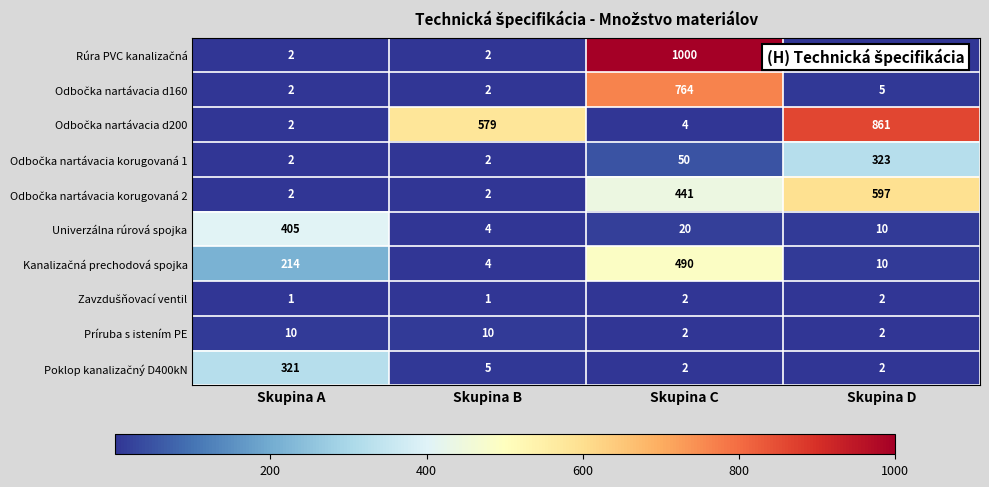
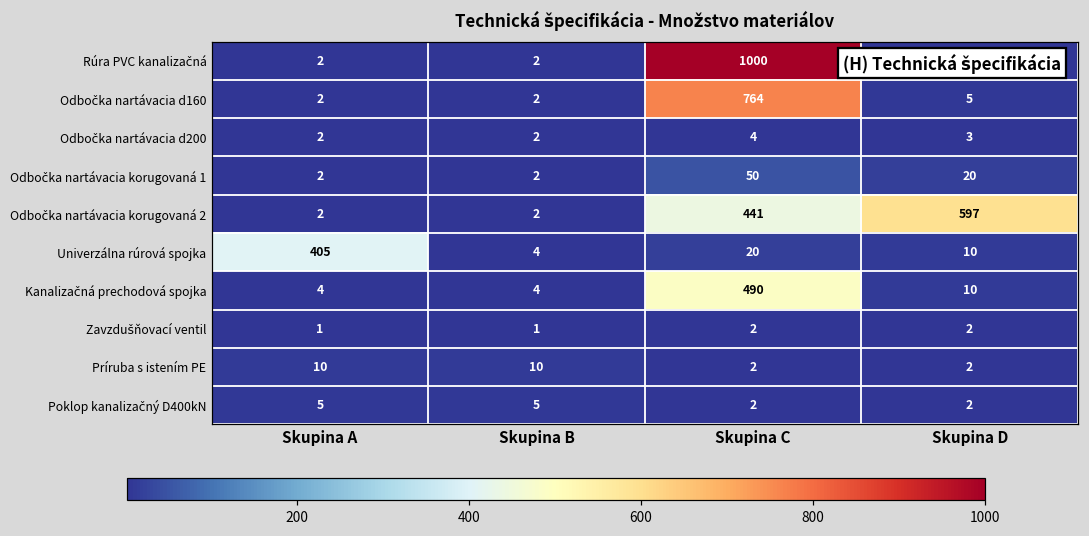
Odbočka nartávacia d200, Skupina B: 579 -> 2
Odbočka nartávacia d200, Skupina D: 861 -> 3
Odbočka nartávacia korugovaná 1, Skupina D: 323 -> 20
Kanalizačná prechodová spojka, Skupina A: 214 -> 4
Poklop kanalizačný D400kN, Skupina A: 321 -> 5
